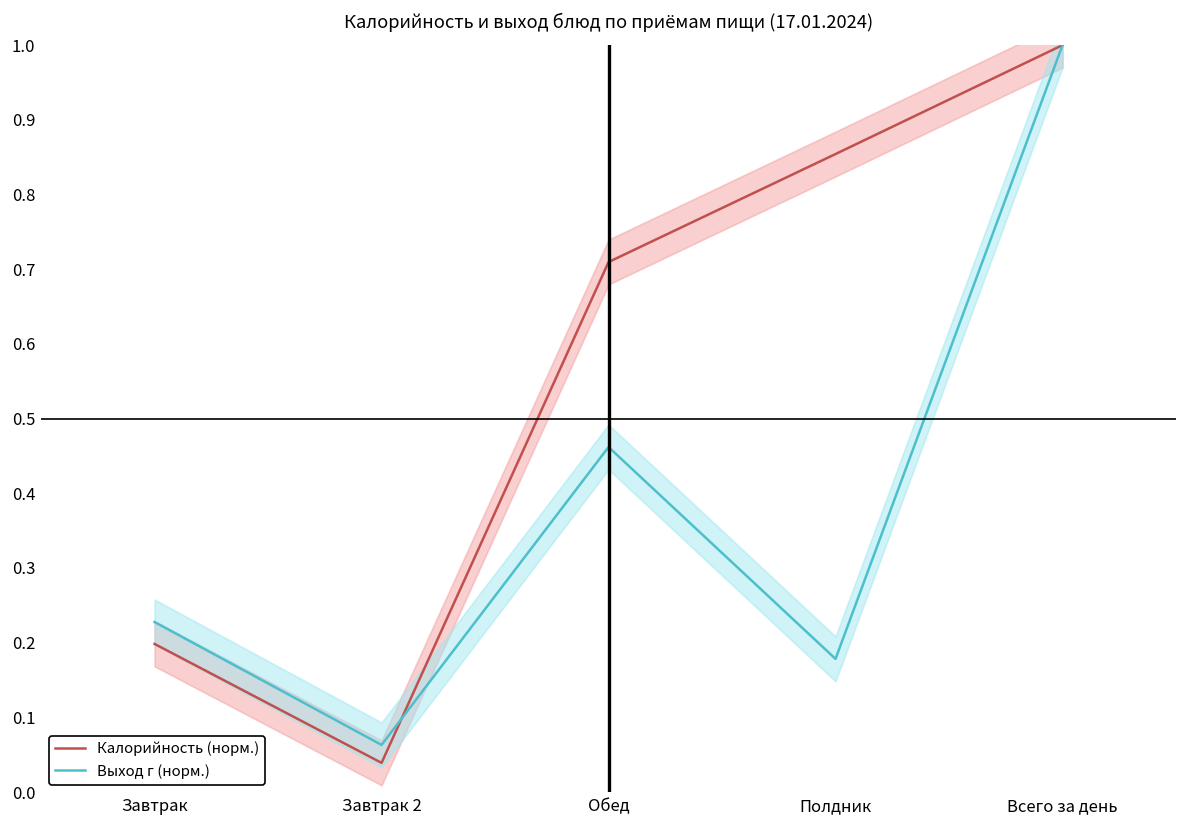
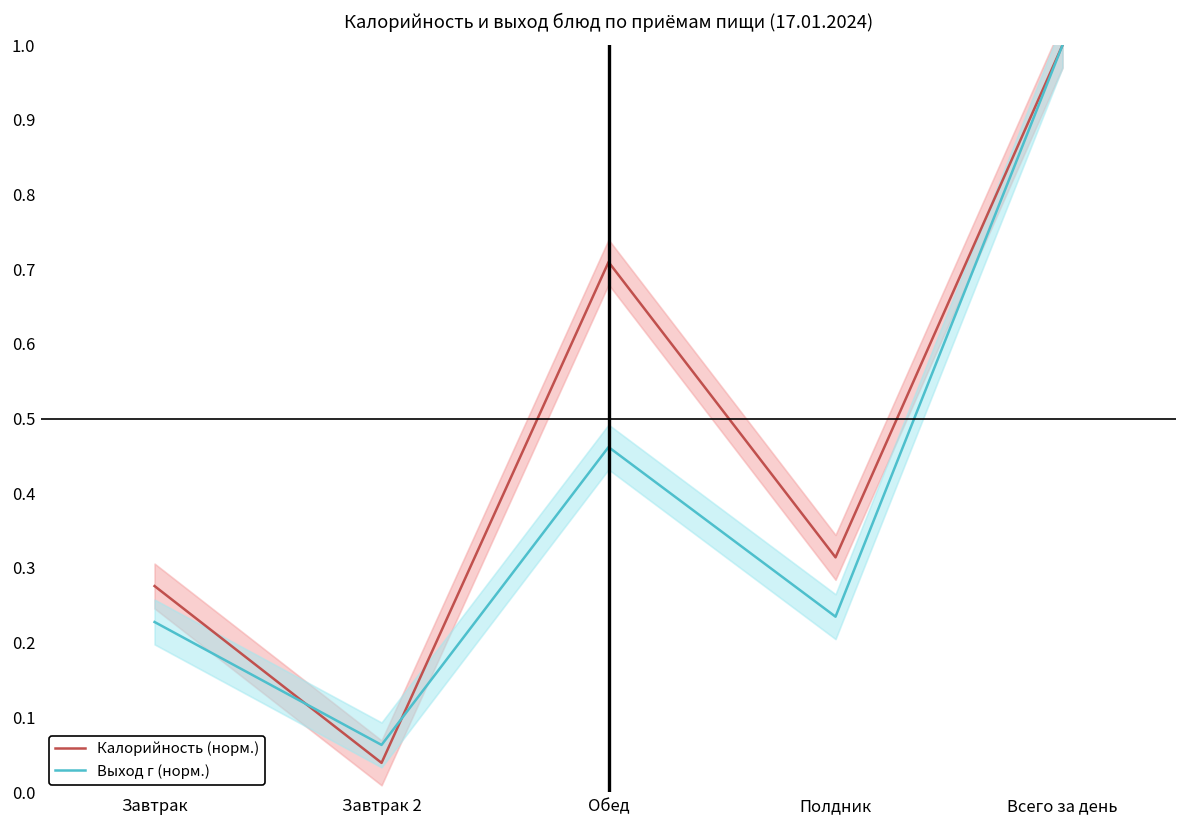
Калорийность (норм.), Завтрак: 0.20 -> 0.28
Калорийность (норм.), Полдник: 0.85 -> 0.31
Выход г (норм.), Полдник: 0.18 -> 0.23
